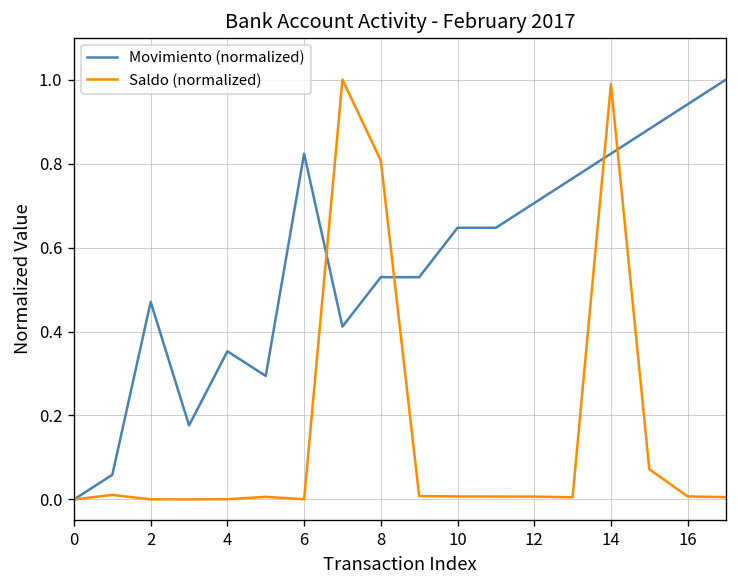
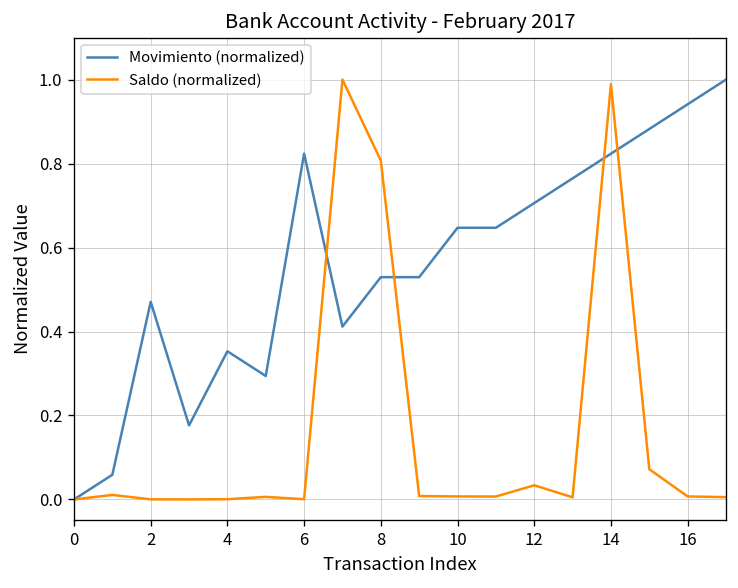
Saldo (normalized), 12: 0.01 -> 0.03
